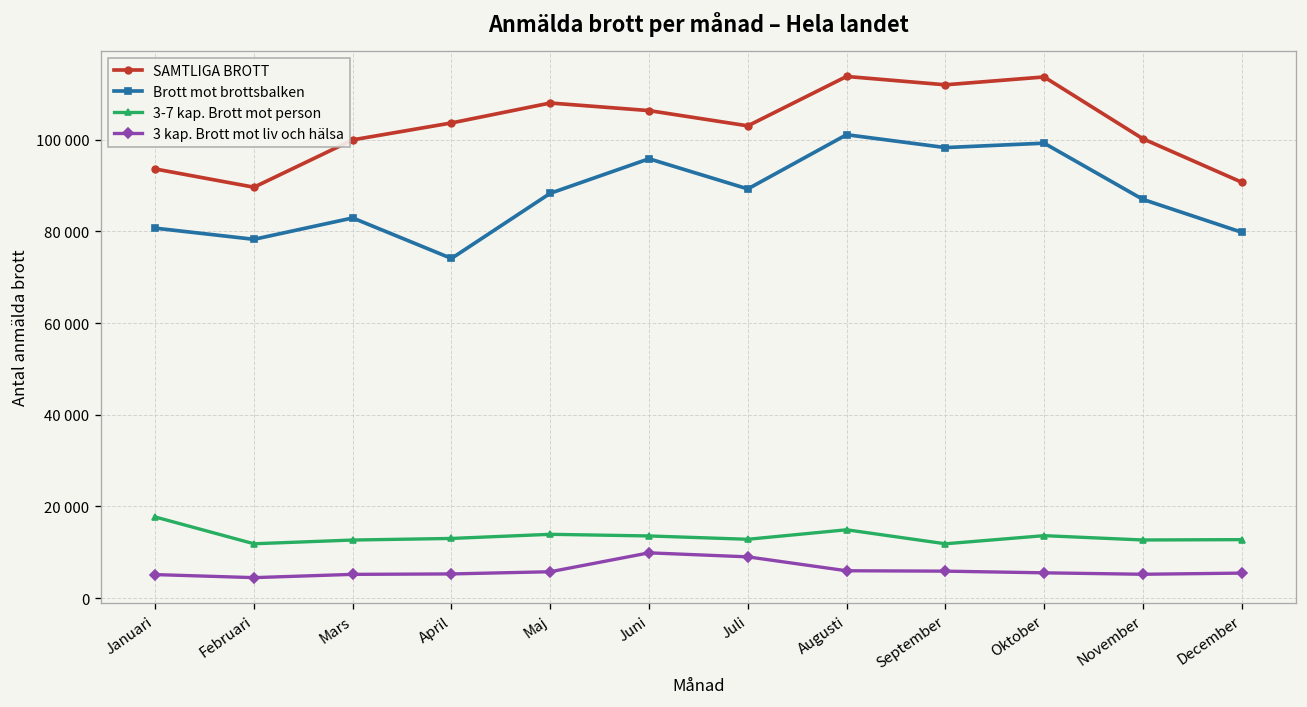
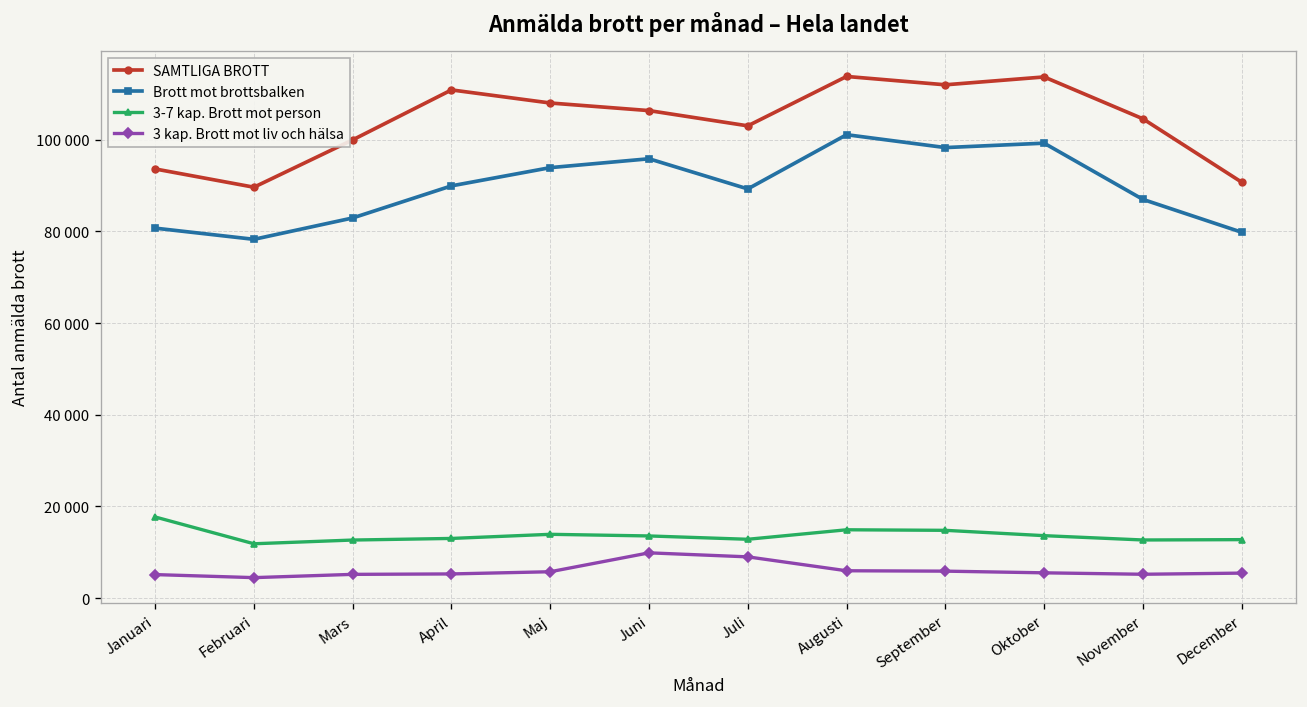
SAMTLIGA BROTT, April: 104000 -> 111000
Brott mot brottsbalken, April: 74000 -> 90000
Brott mot brottsbalken, Maj: 88000 -> 94000
3-7 kap. Brott mot person, September: 12000 -> 15000
SAMTLIGA BROTT, November: 100000 -> 105000
